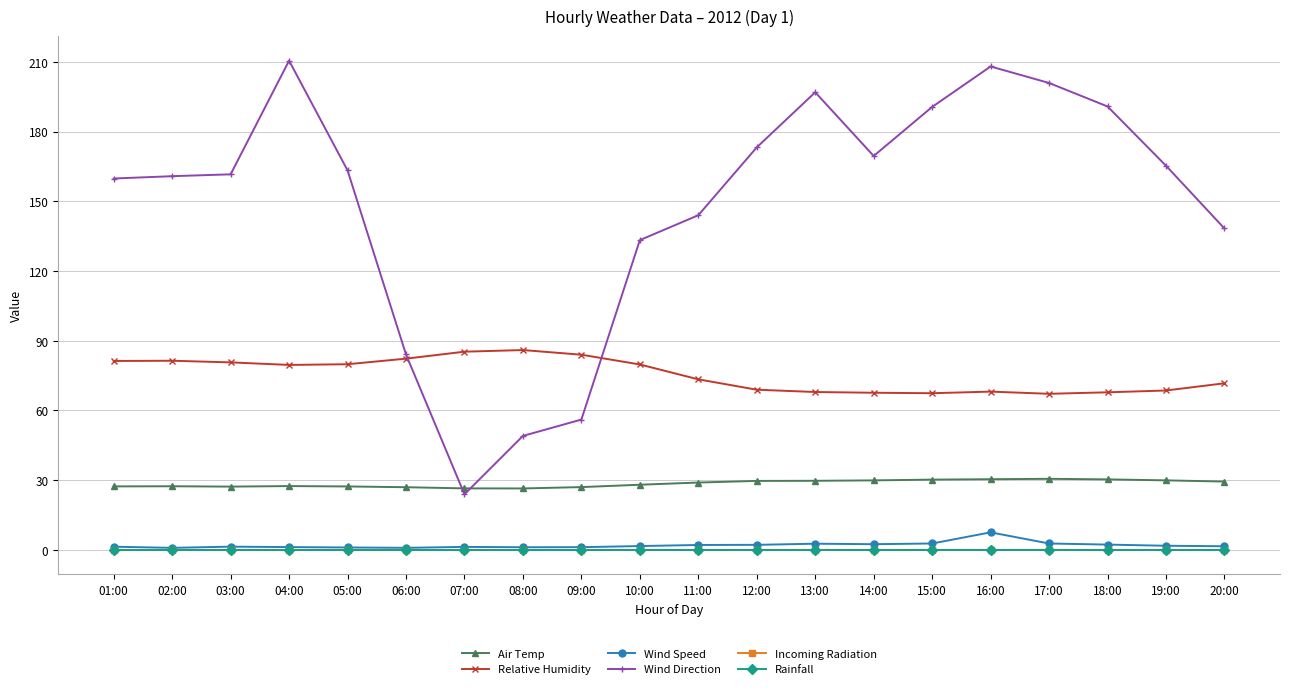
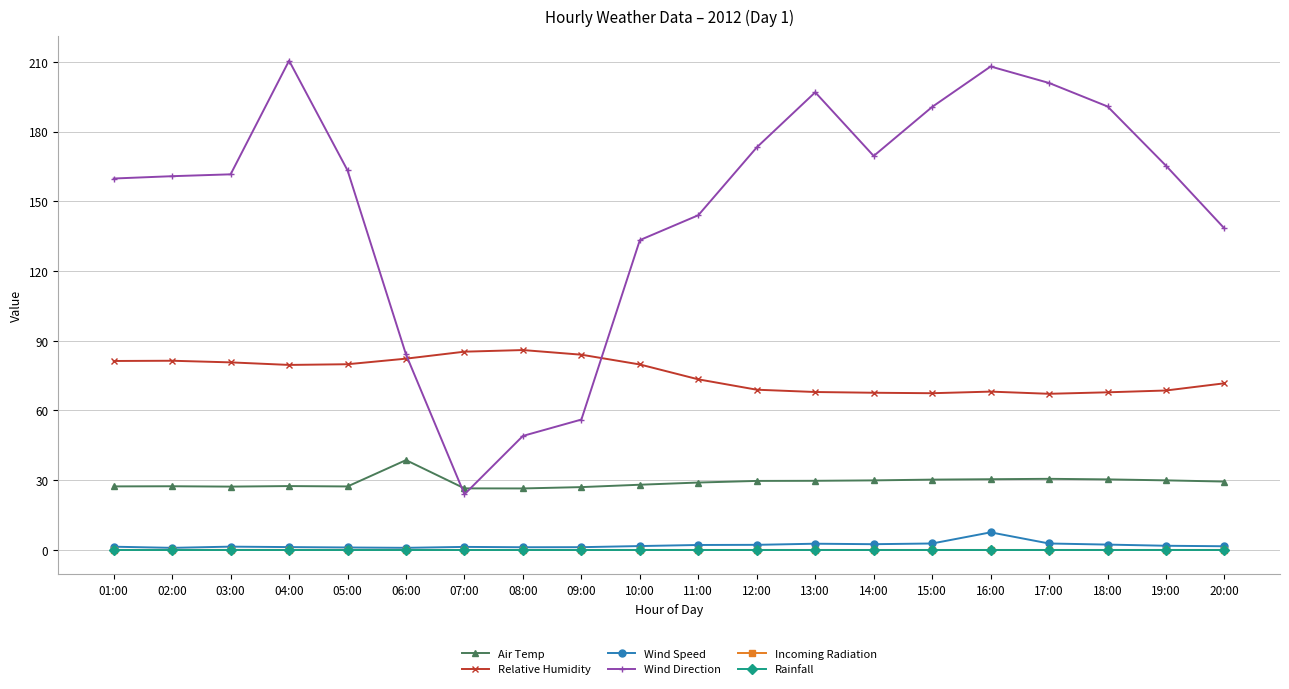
Air Temp, 06:00: 27 -> 39
